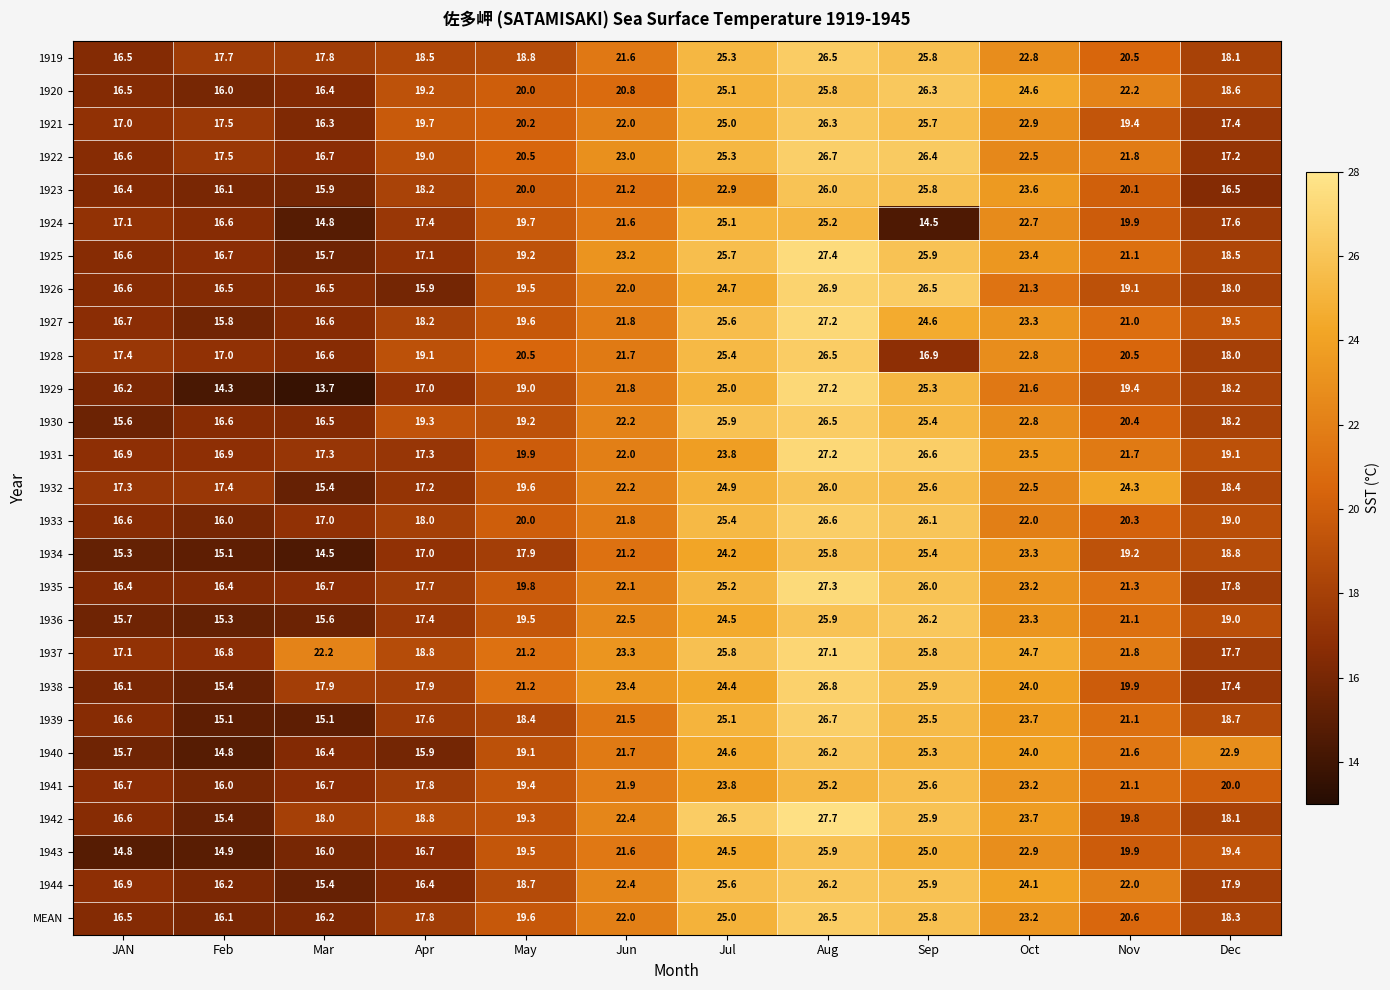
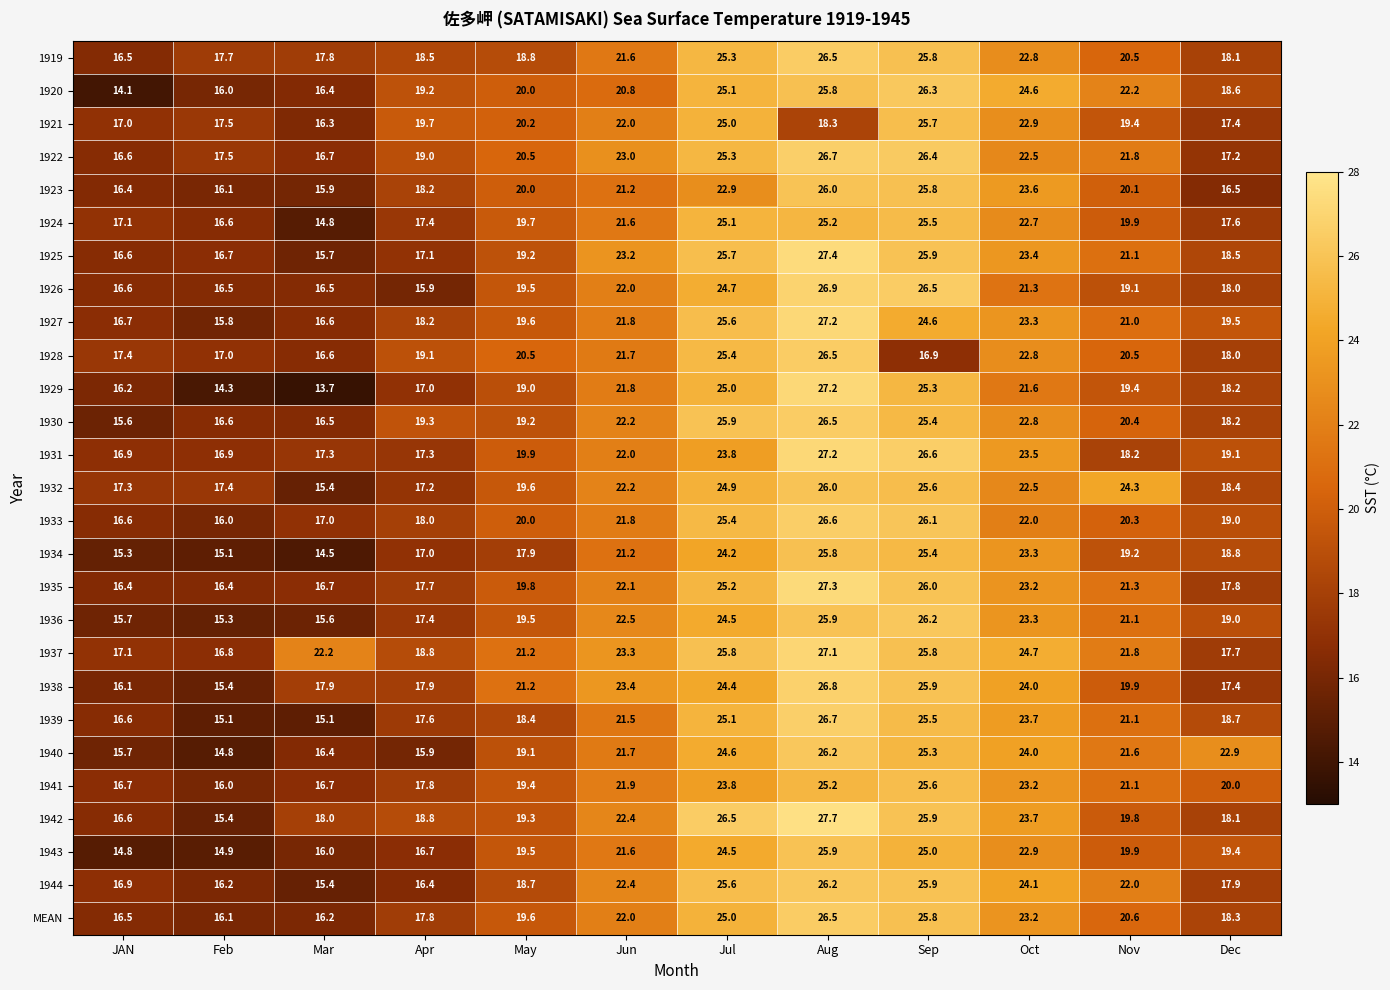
1920, JAN: 16.5 -> 14.1
1921, Aug: 26.3 -> 18.3
1924, Sep: 14.5 -> 25.5
1931, Nov: 21.7 -> 18.2
